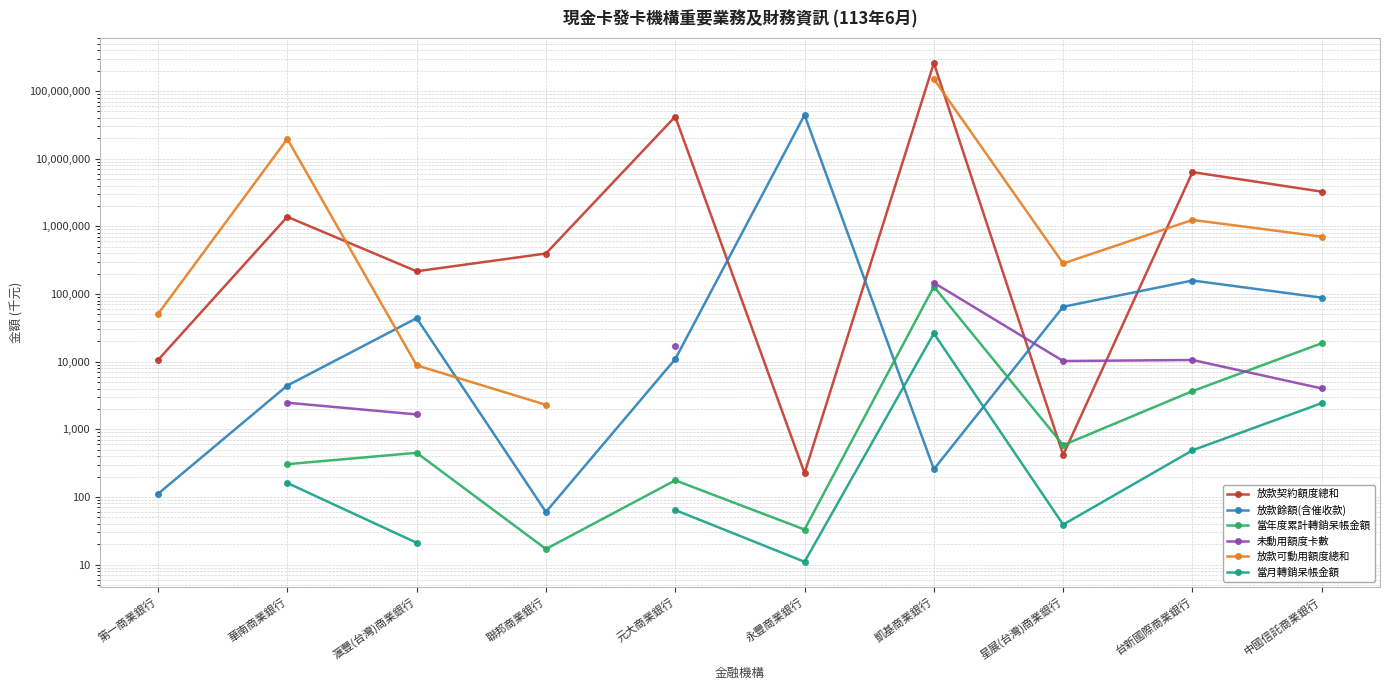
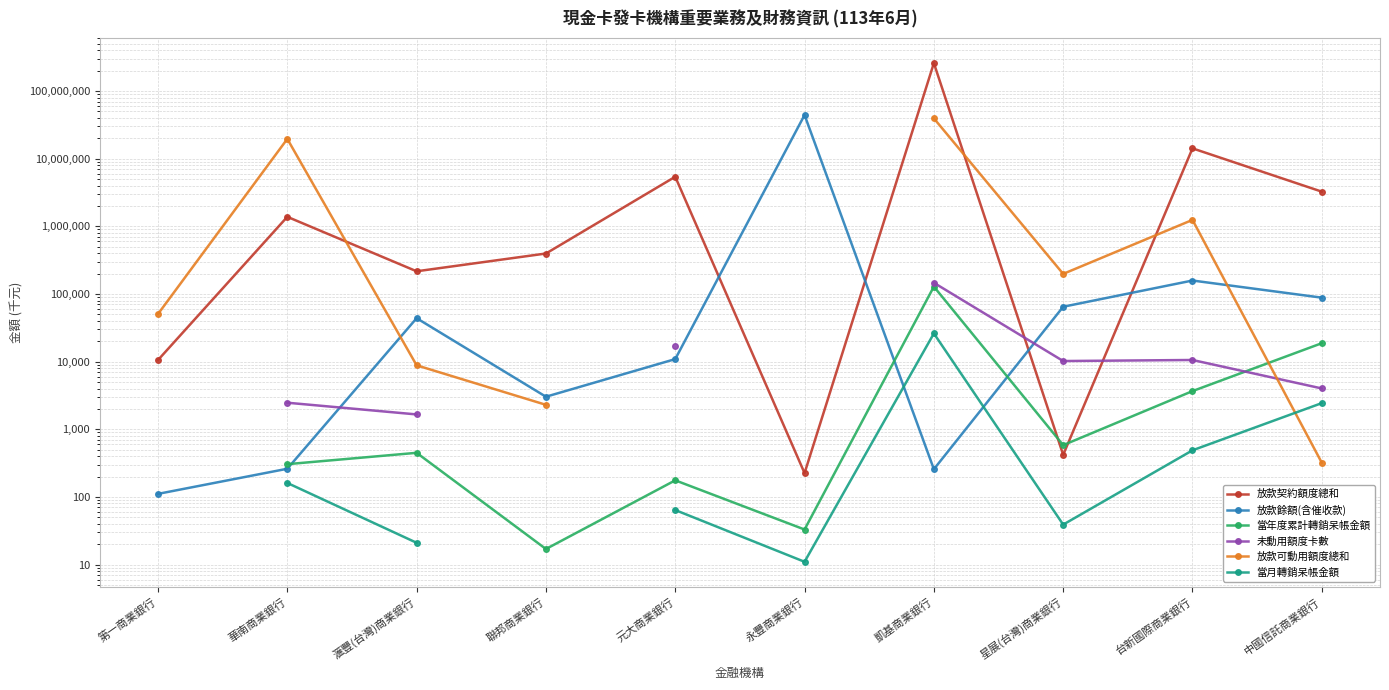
放款餘額(含催收款), 華南商業銀行: 4,000 -> 260
放款餘額(含催收款), 聯邦商業銀行: 60 -> 3,000
放款契約額度總和, 元大商業銀行: 40,000,000 -> 5,000,000
放款可動用額度總和, 凱基商業銀行: 150,000,000 -> 40,000,000
放款可動用額度總和, 星展(台灣)商業銀行: 280,000 -> 200,000
放款契約額度總和, 台新國際商業銀行: 6,000,000 -> 14,000,000
放款可動用額度總和, 中國信託商業銀行: 700,000 -> 300
